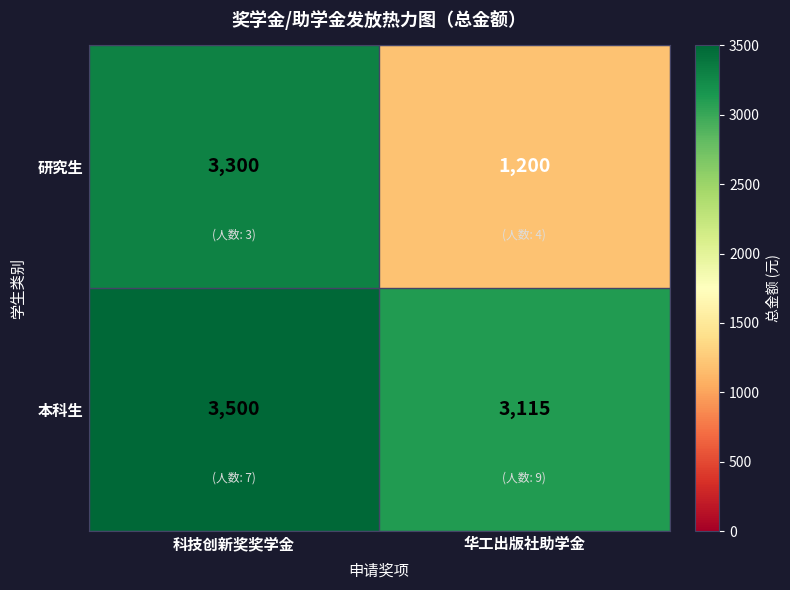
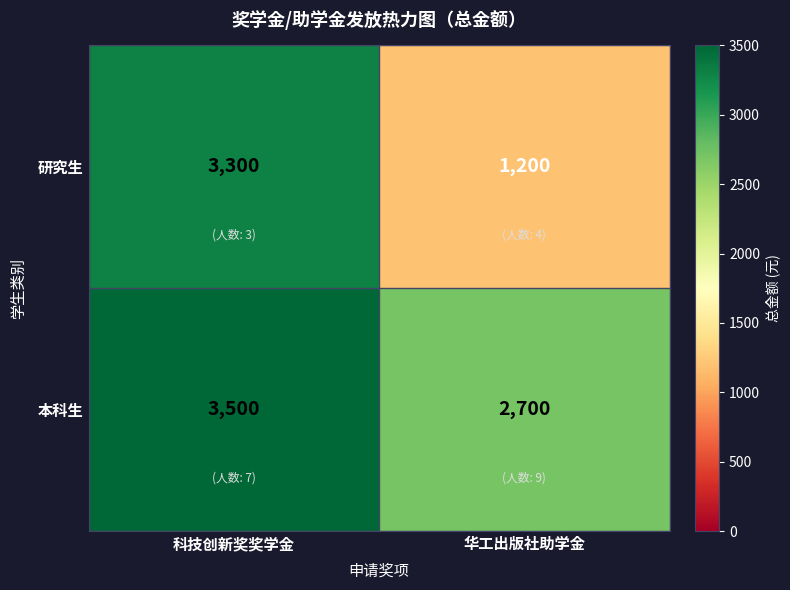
本科生, 华工出版社助学金: 3,115 -> 2,700
